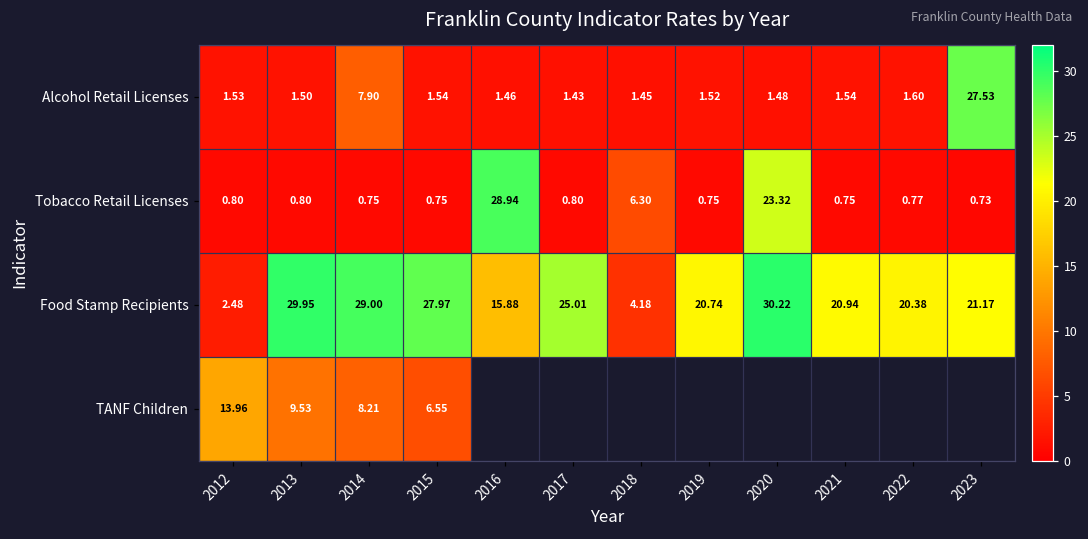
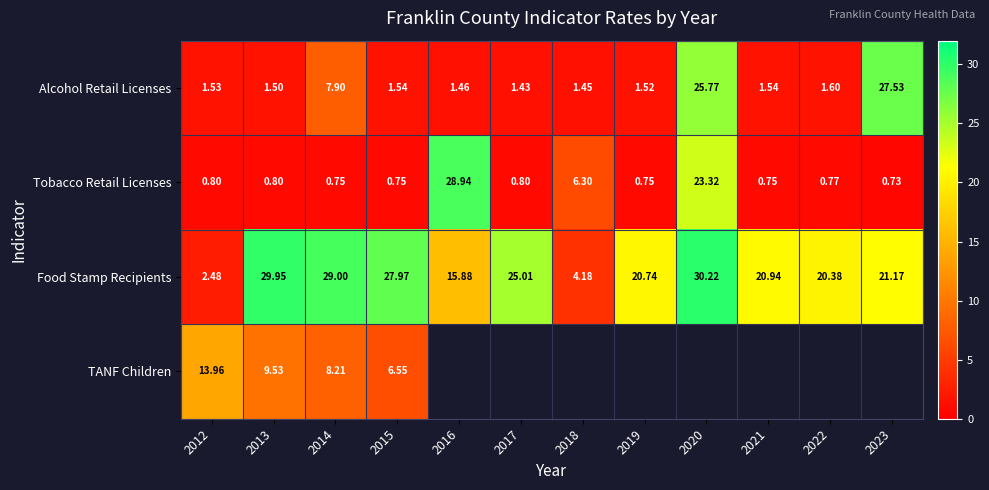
Alcohol Retail Licenses, 2020: 1.48 -> 25.77
